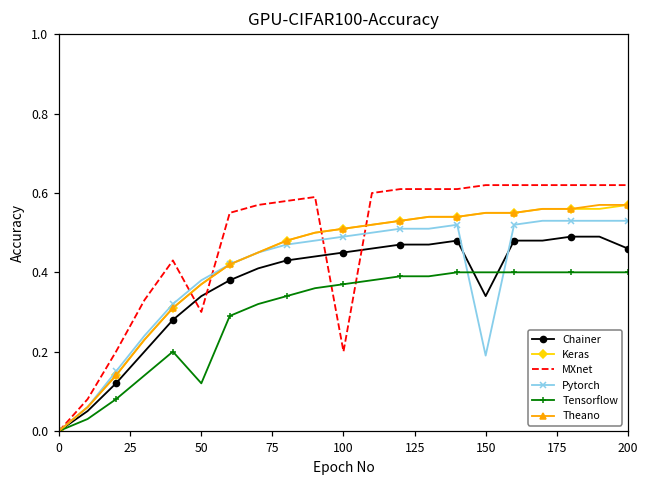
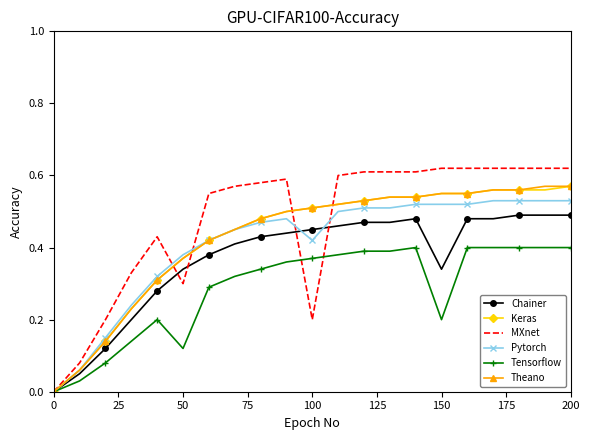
Pytorch, 100: 0.49 -> 0.42
Pytorch, 150: 0.19 -> 0.52
Tensorflow, 150: 0.4 -> 0.2
Chainer, 200: 0.46 -> 0.49
